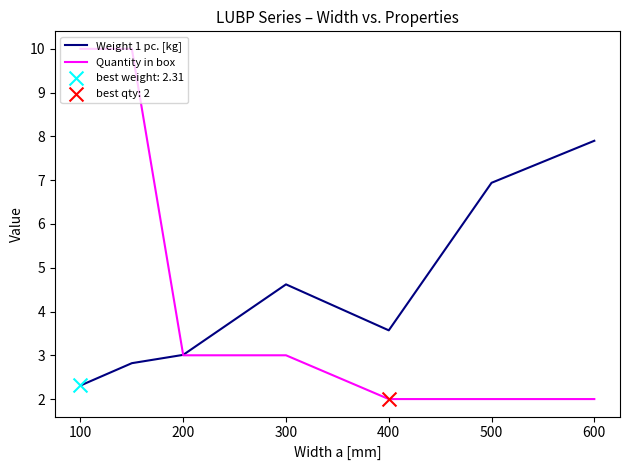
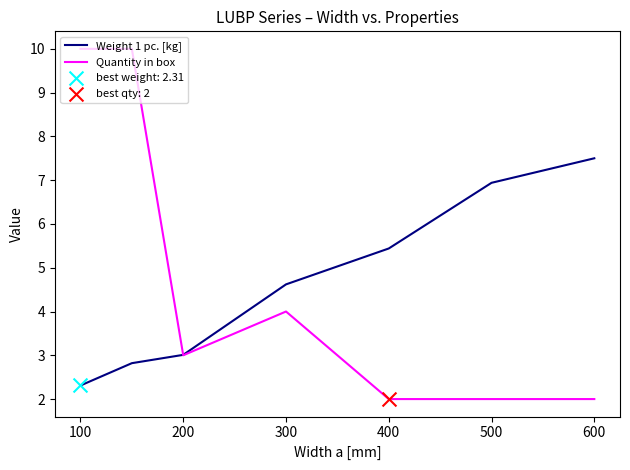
Quantity in box, 300: 3 -> 4
Weight 1 pc. [kg], 400: 3.6 -> 5.4
Weight 1 pc. [kg], 600: 7.9 -> 7.5
